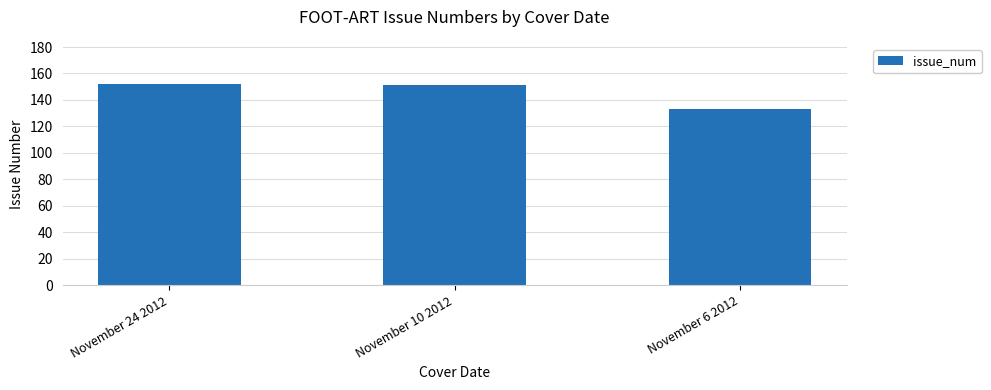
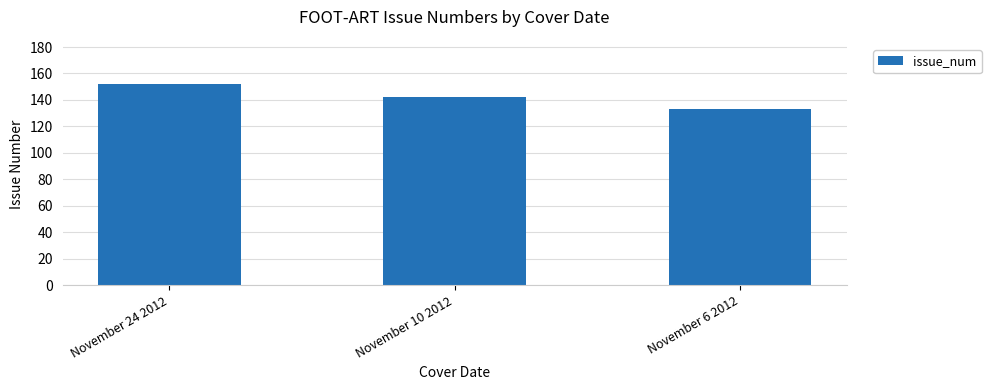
November 10 2012: 151 -> 142
